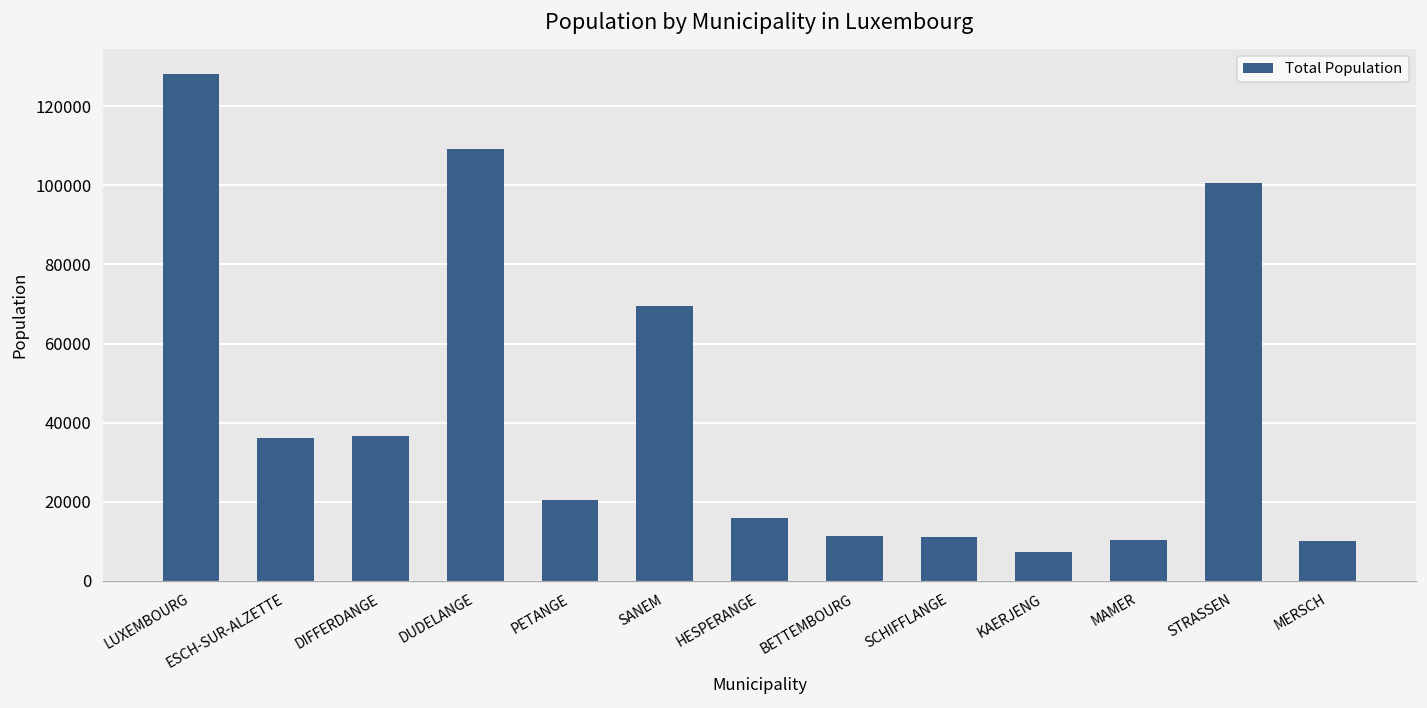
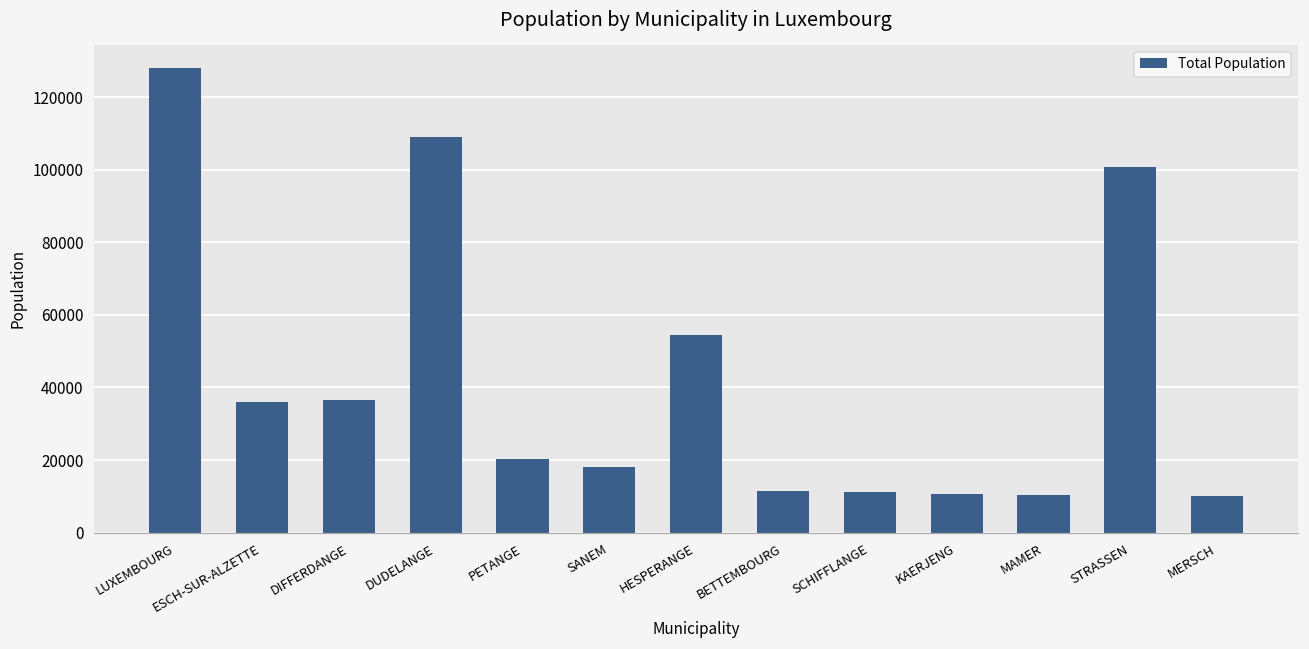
SANEM: 70000 -> 18000
HESPERANGE: 16000 -> 54000
KAERJENG: 7000 -> 11000
